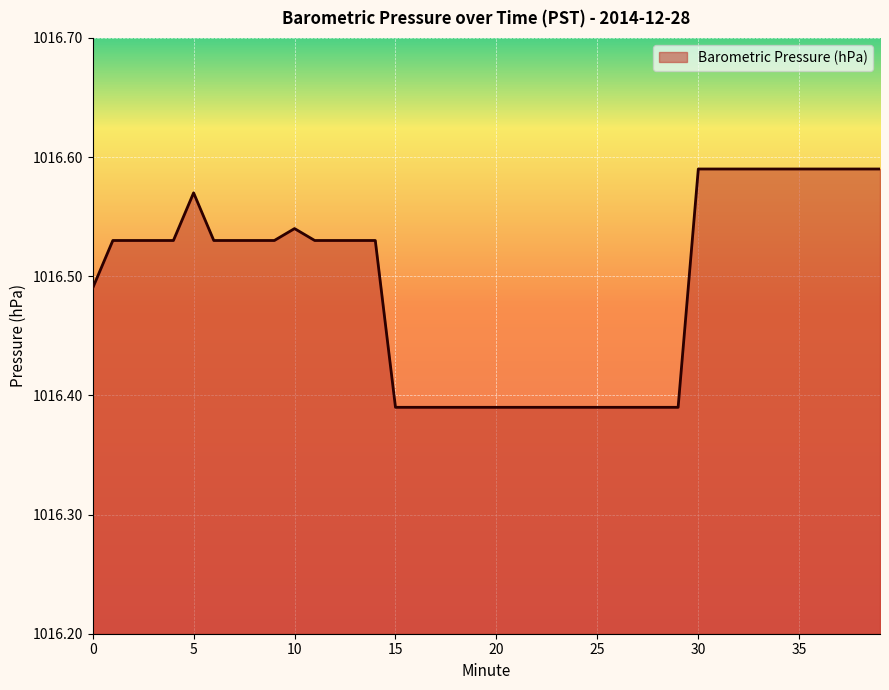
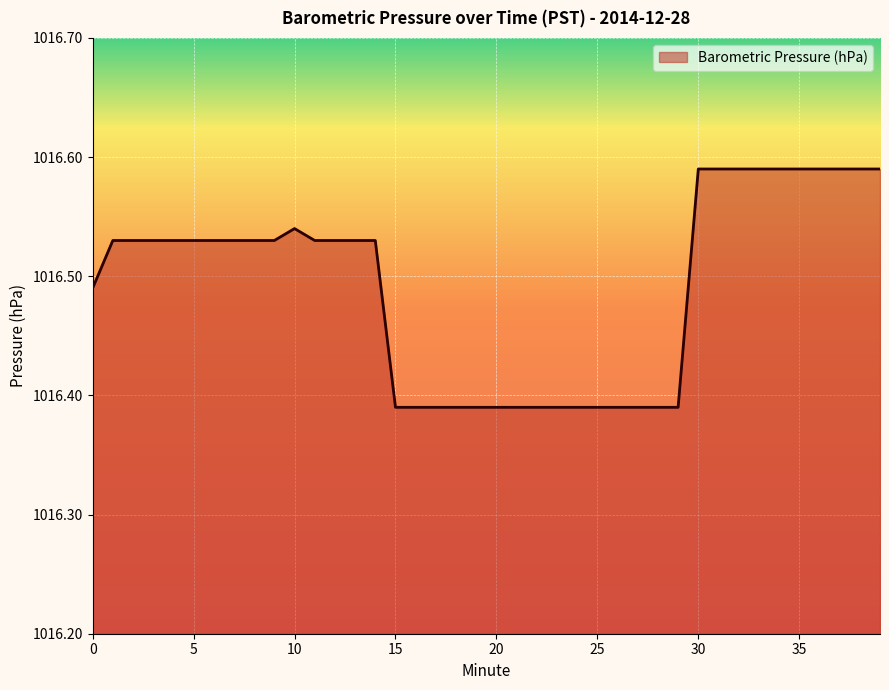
5: 1016.57 -> 1016.53
